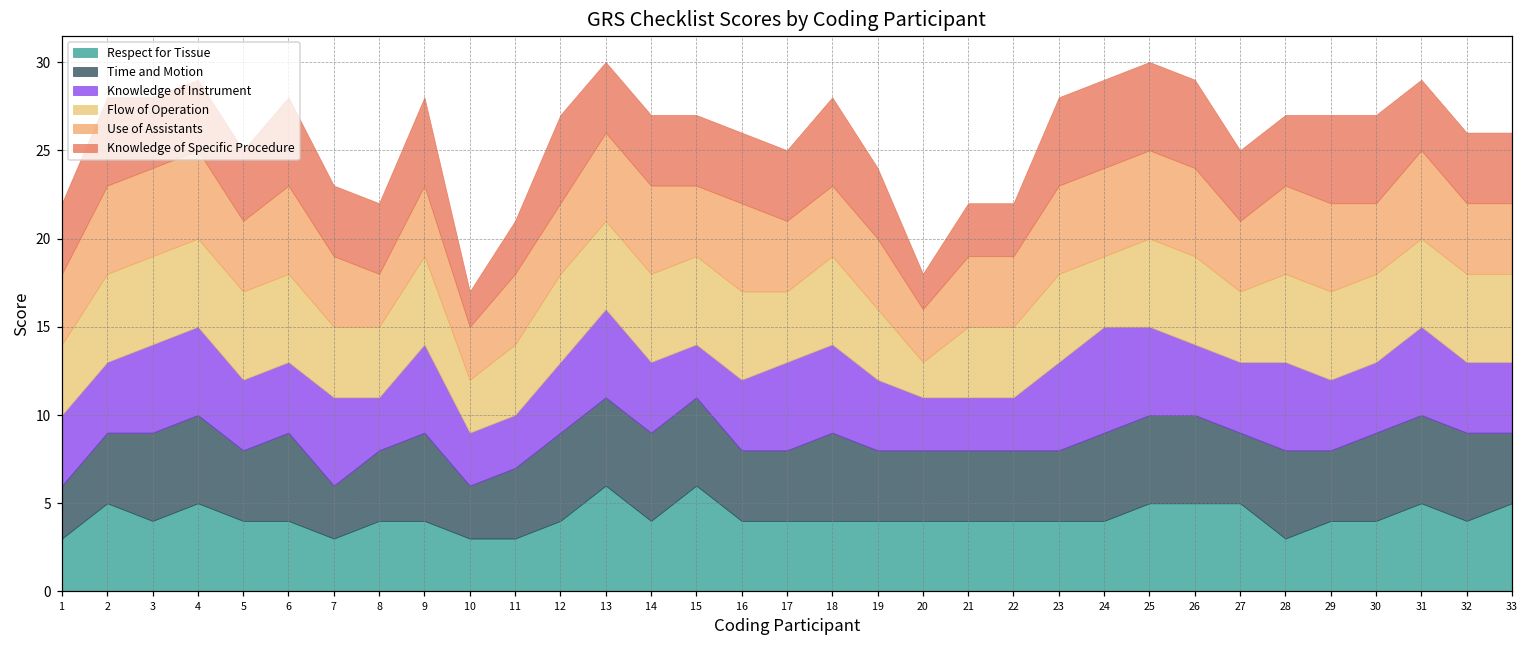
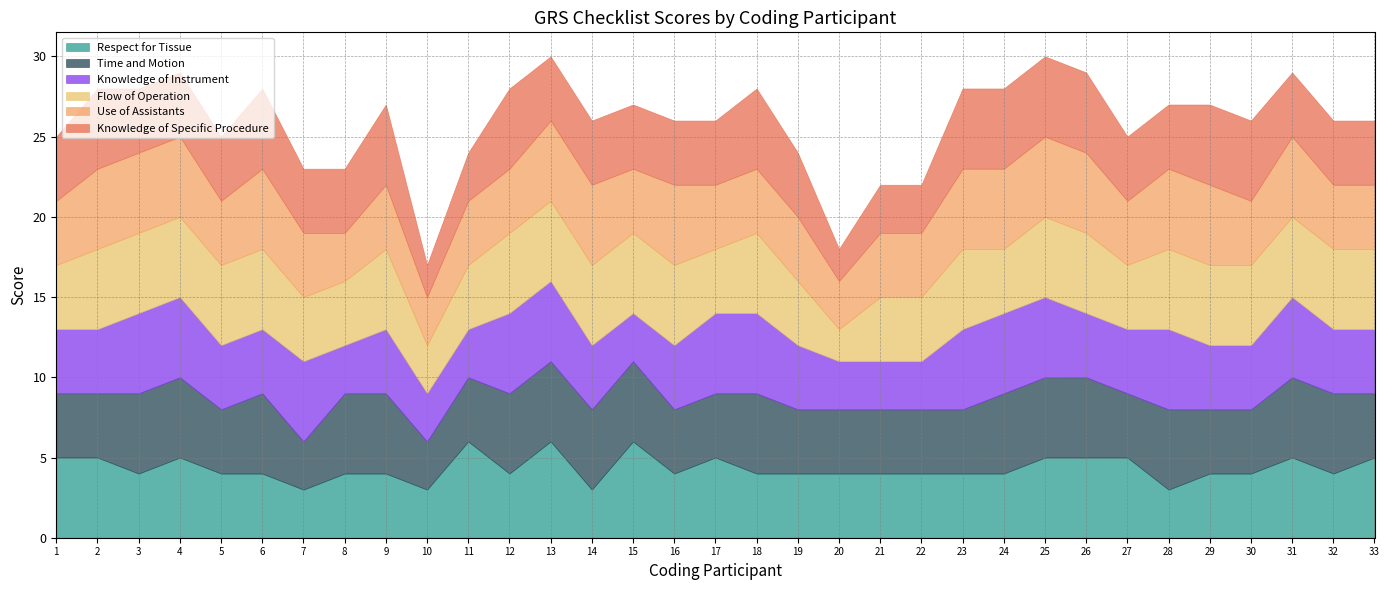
Respect for Tissue, 1: 3 -> 5
Time and Motion, 1: 3 -> 4
Time and Motion, 8: 4 -> 5
Knowledge of Instrument, 9: 5 -> 4
Respect for Tissue, 11: 3 -> 6
Knowledge of Instrument, 12: 4 -> 5
Respect for Tissue, 14: 4 -> 3
Respect for Tissue, 17: 4 -> 5
Knowledge of Instrument, 24: 6 -> 5
Time and Motion, 30: 5 -> 4
